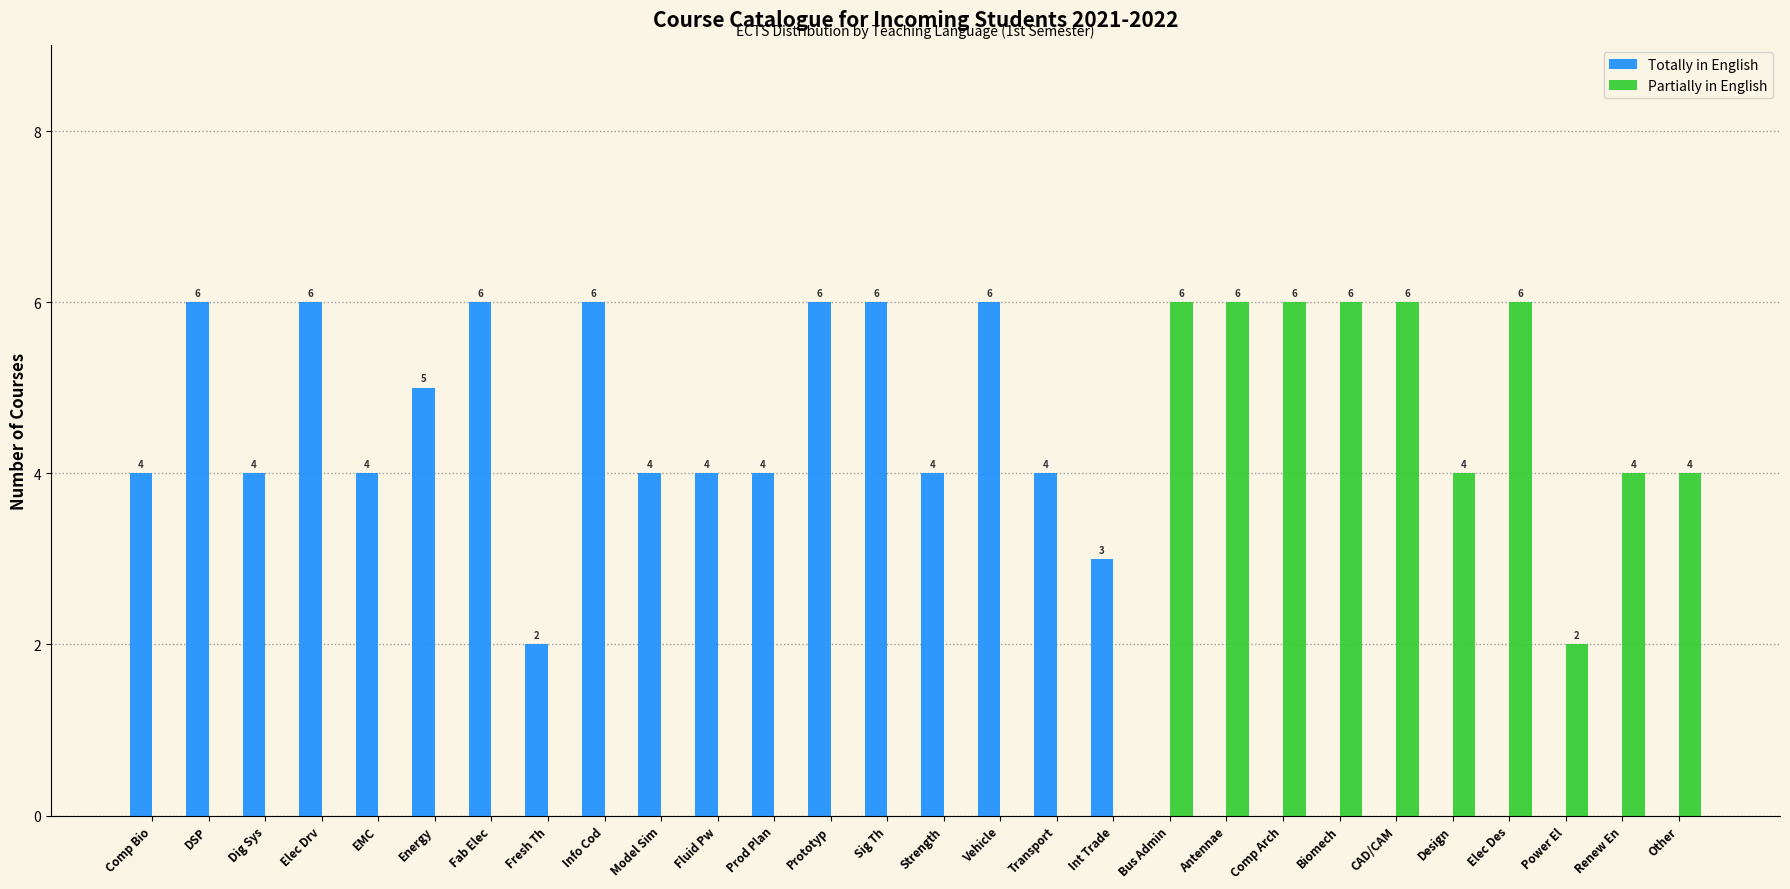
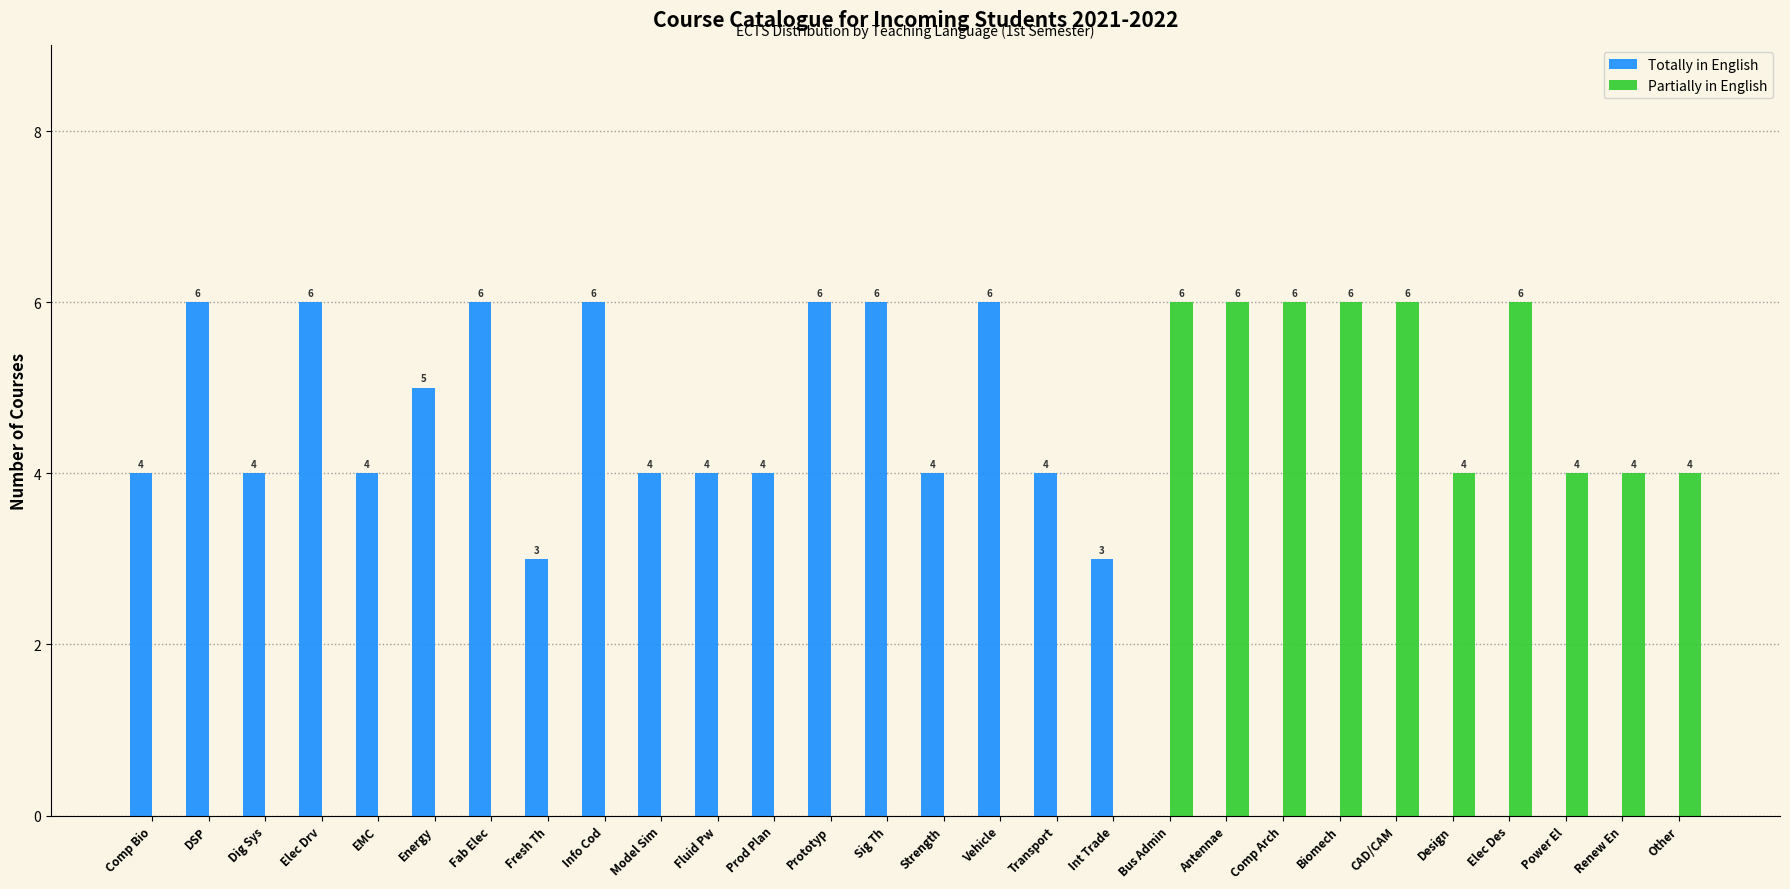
Totally in English, Fresh Th: 2 -> 3
Partially in English, Power El: 2 -> 4
